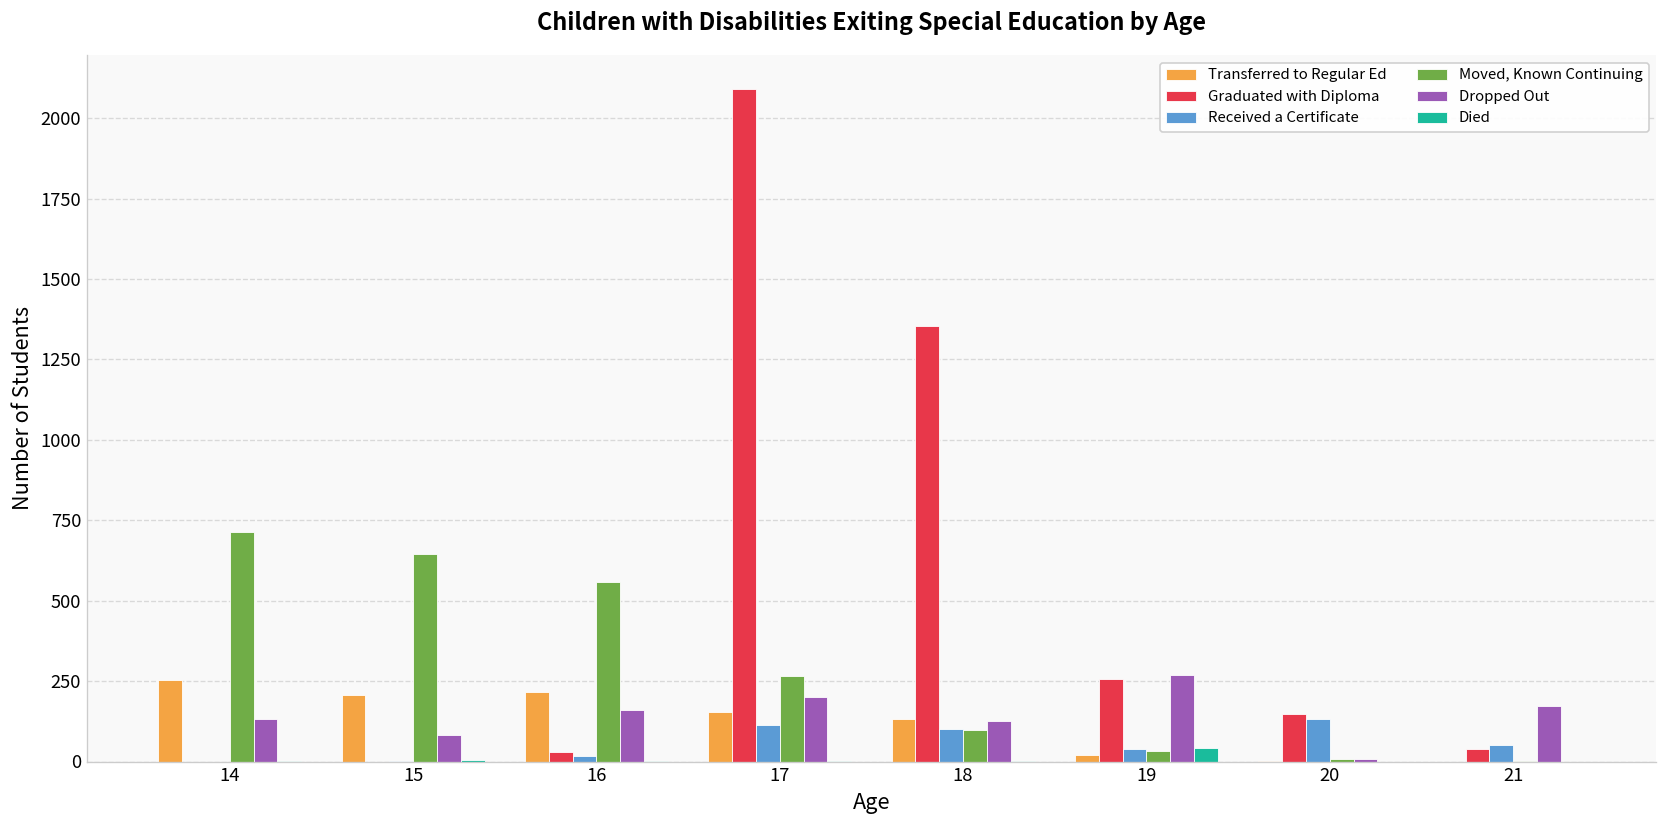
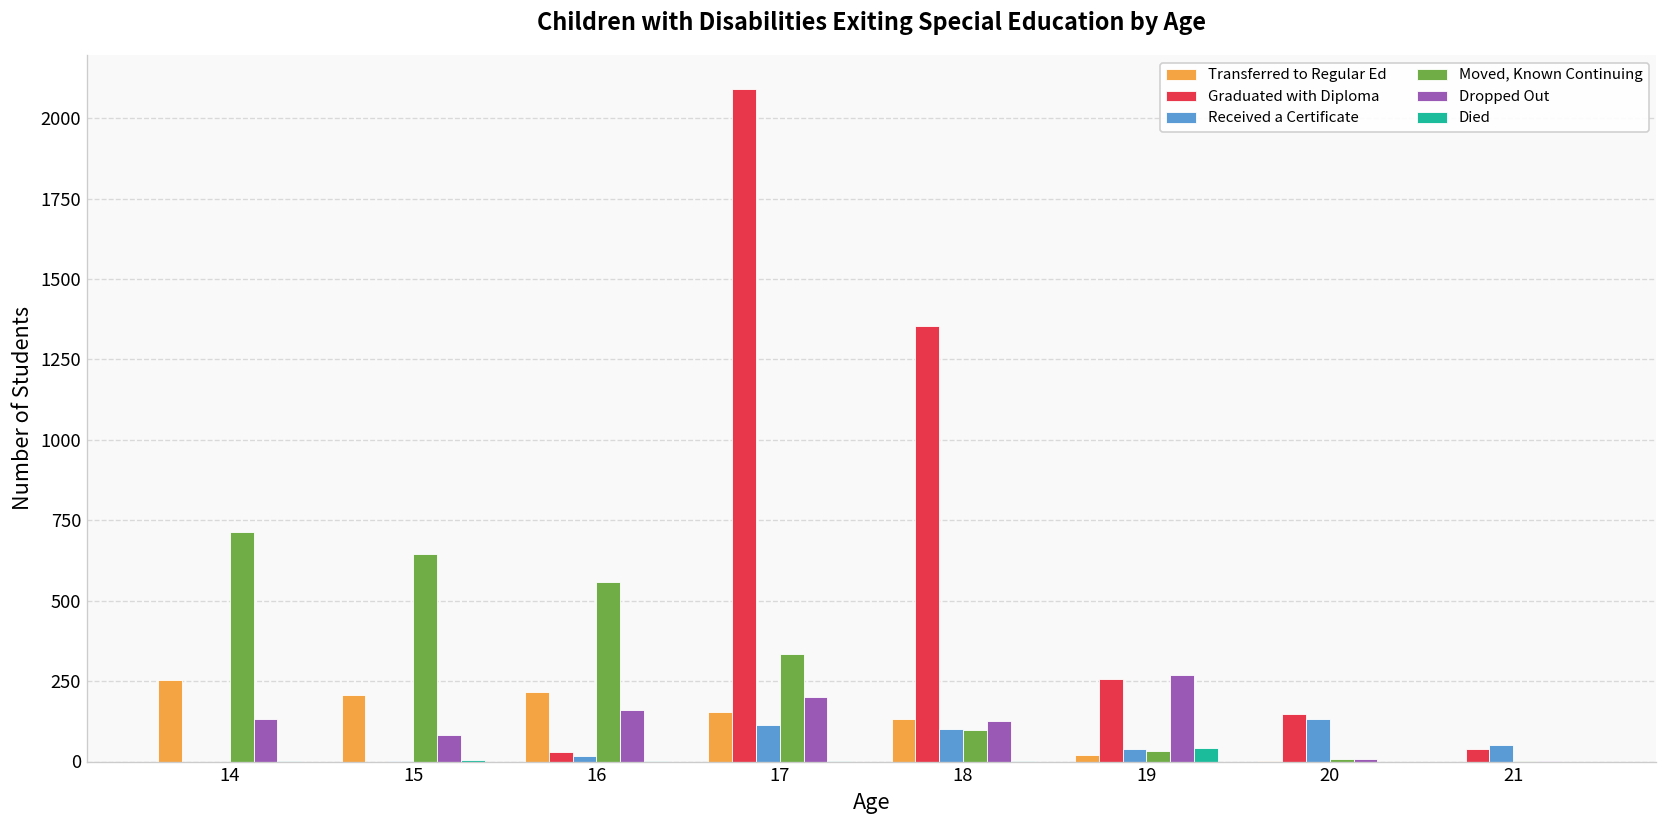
Moved, Known Continuing, 17: 270 -> 330
Dropped Out, 21: 170 -> 0
